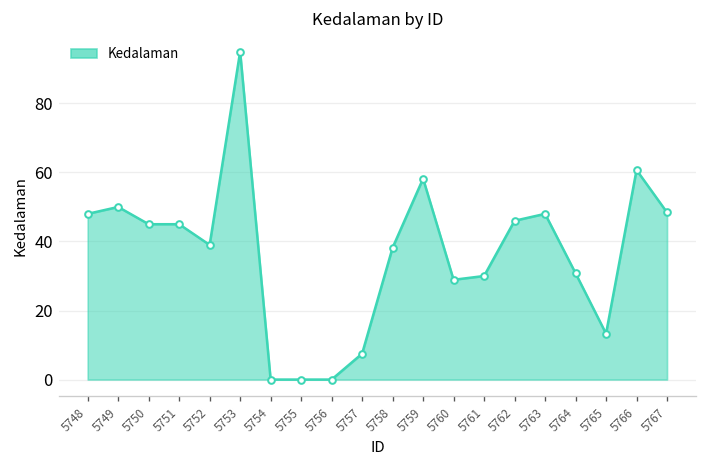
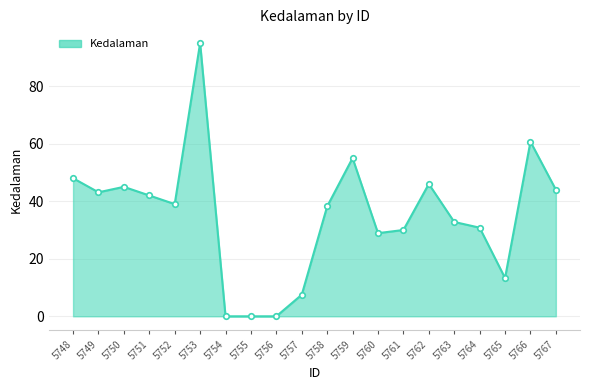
5749: 50 -> 43
5751: 45 -> 42
5759: 58 -> 55
5763: 48 -> 33
5767: 48 -> 44
